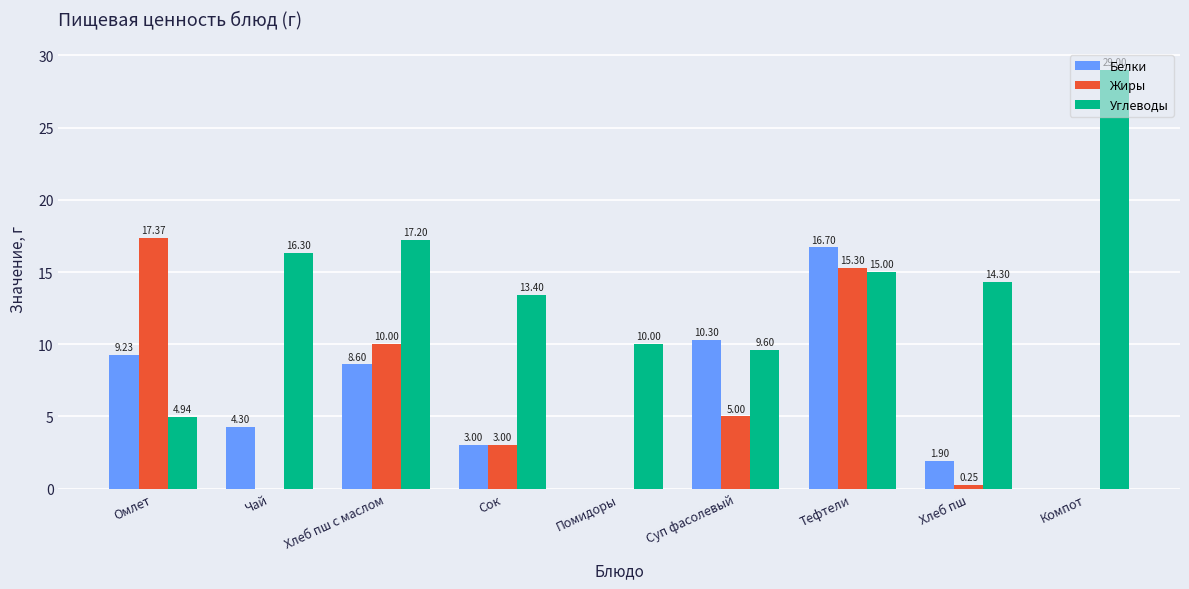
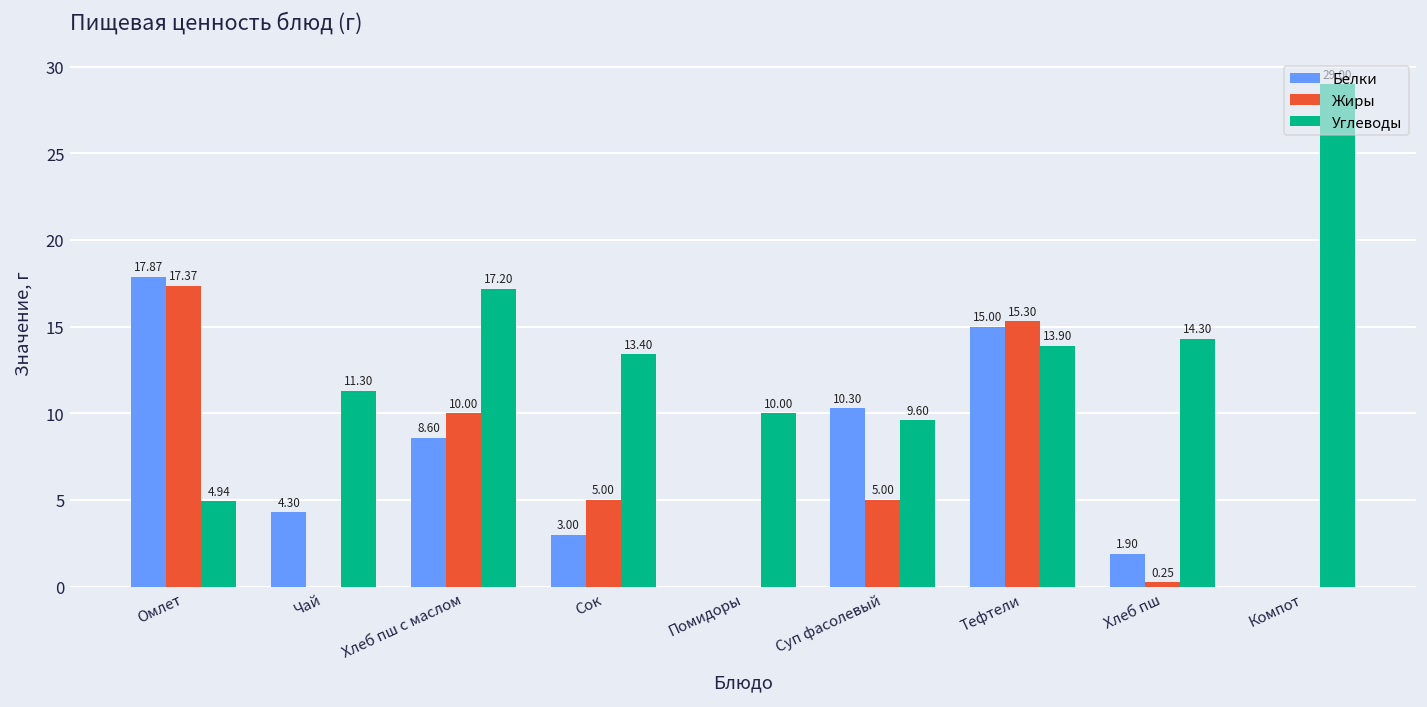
Белки, Омлет: 9.23 -> 17.87
Углеводы, Чай: 16.30 -> 11.30
Жиры, Сок: 3.00 -> 5.00
Белки, Тефтели: 16.70 -> 15.00
Углеводы, Тефтели: 15.00 -> 13.90
